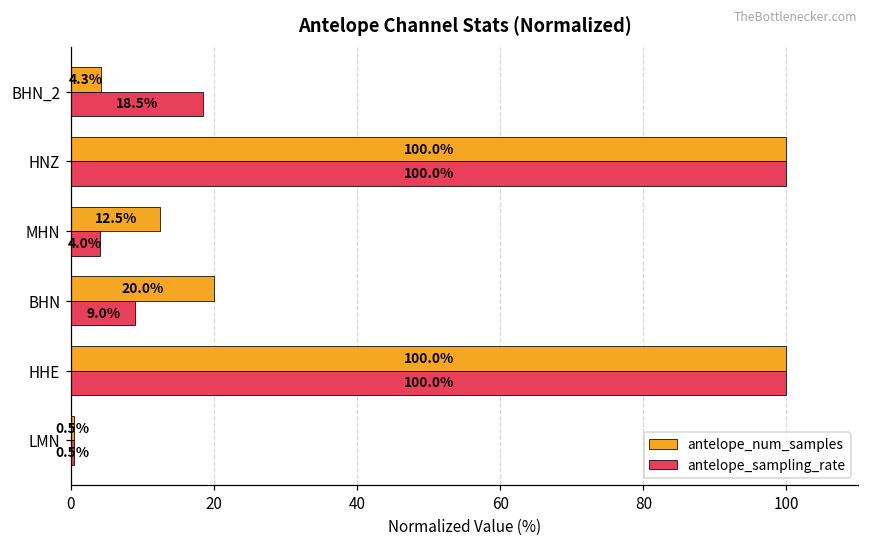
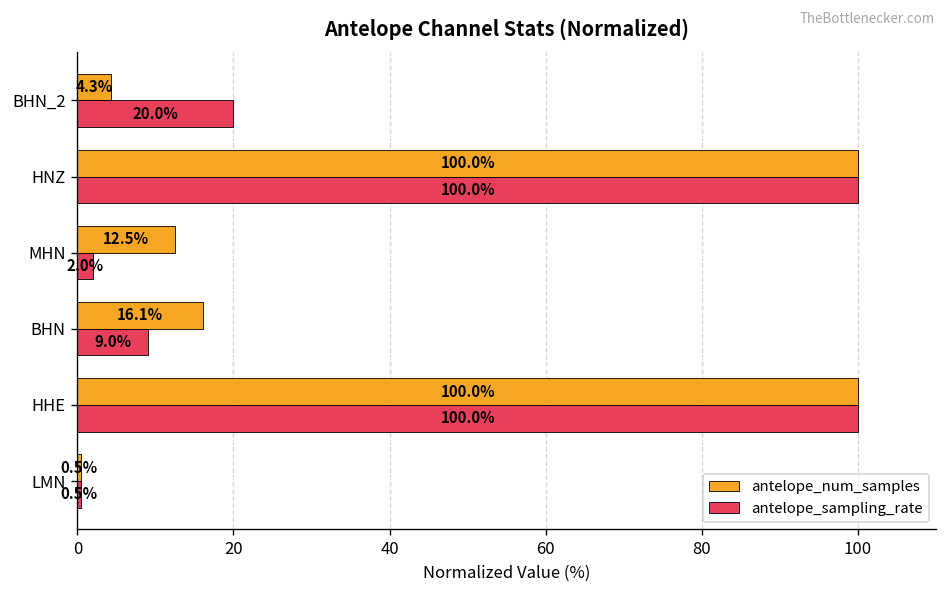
antelope_sampling_rate, BHN_2: 18.5% -> 20.0%
antelope_sampling_rate, MHN: 4.0% -> 2.0%
antelope_num_samples, BHN: 20.0% -> 16.1%
